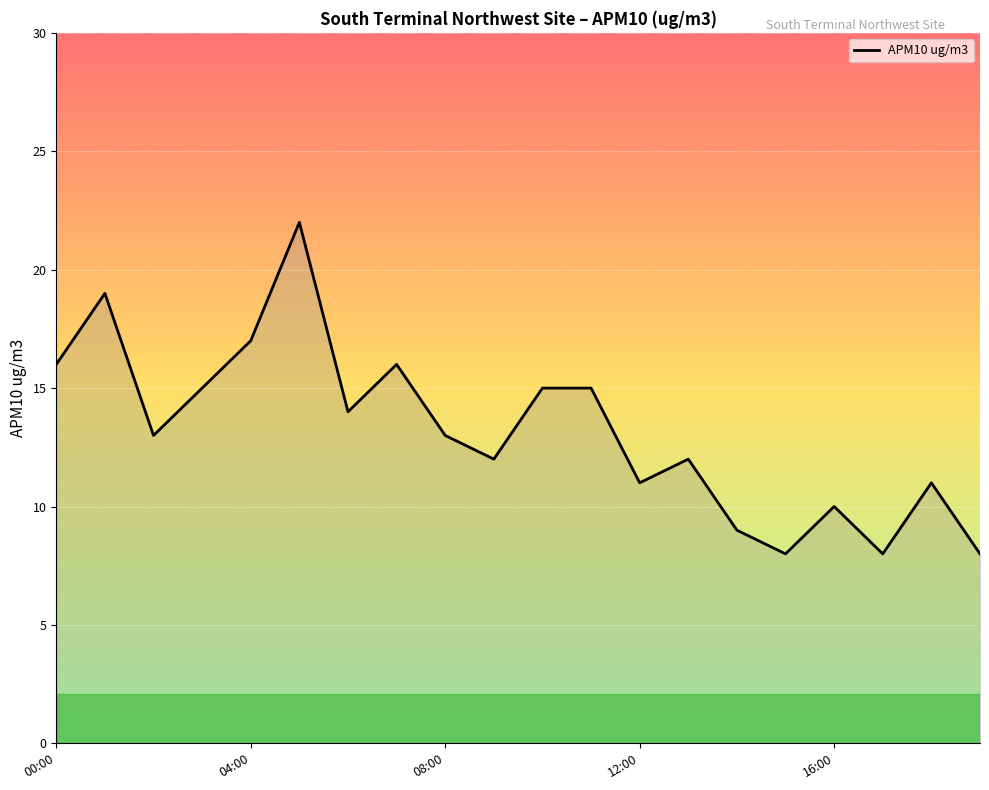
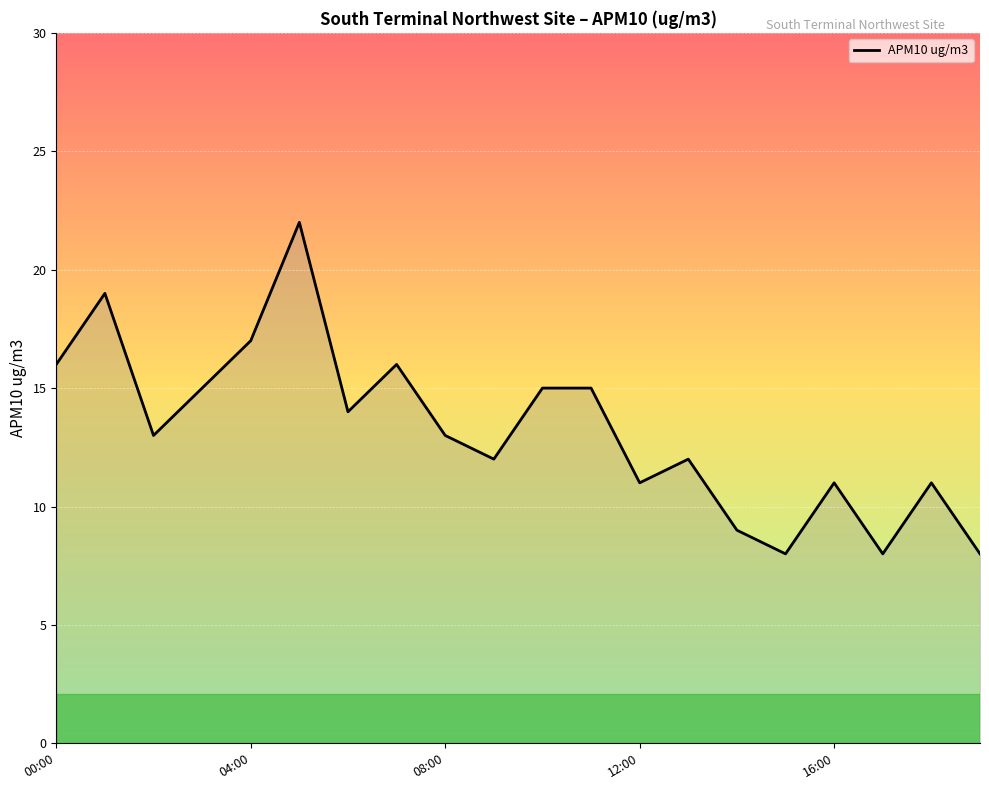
16:00: 10 -> 11
